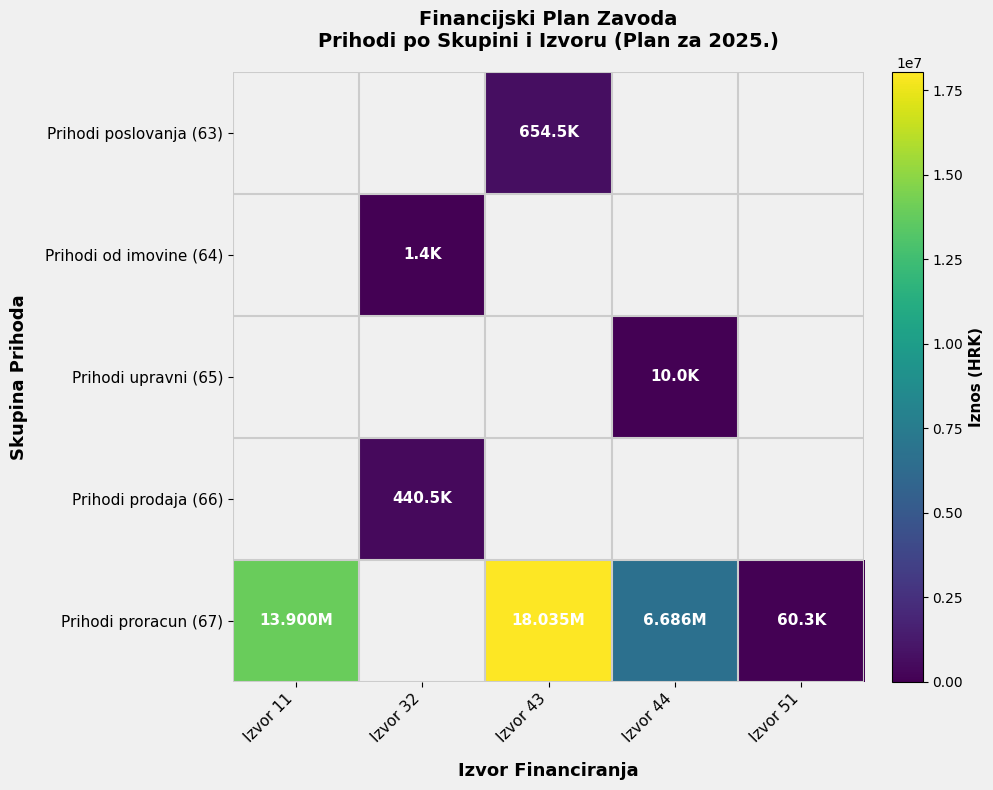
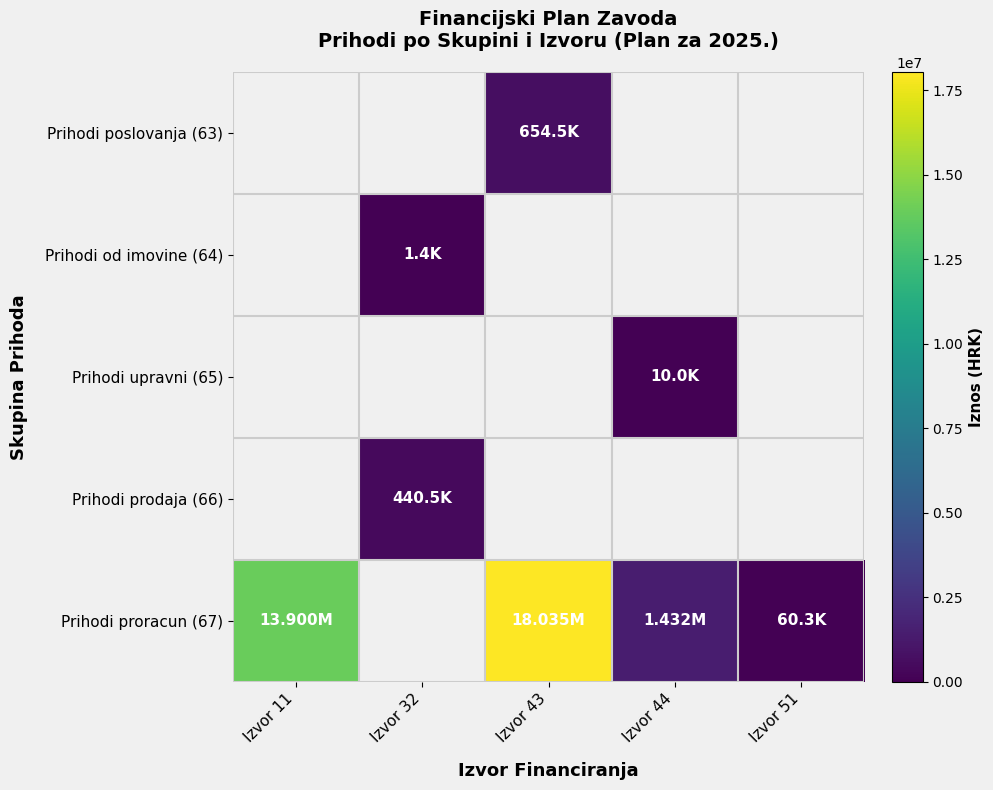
Prihodi proracun (67), Izvor 44: 6.686M -> 1.432M
